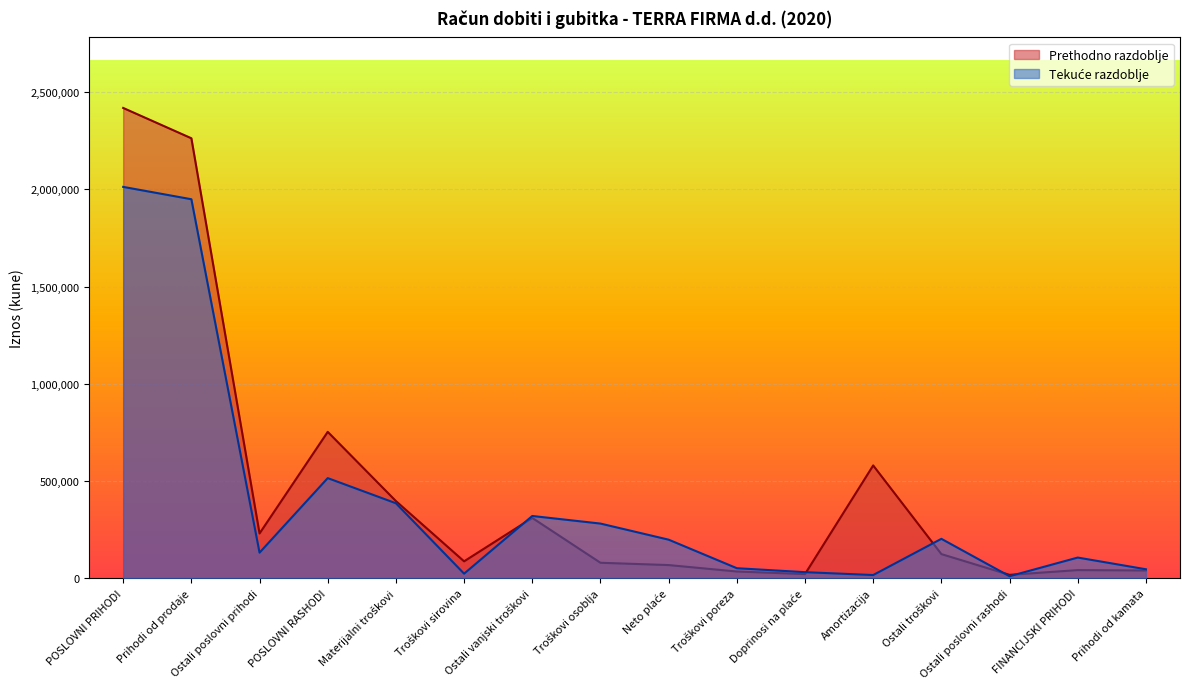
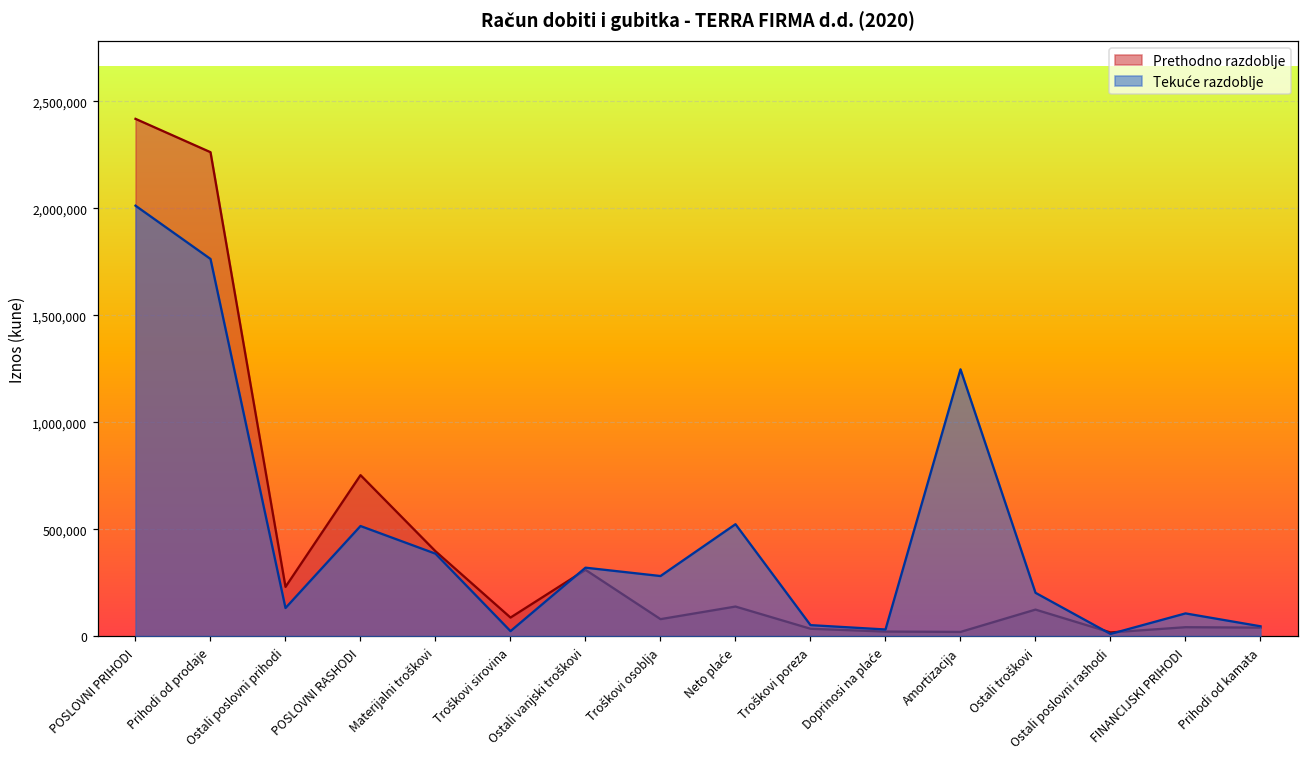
Tekuće razdoblje, Prihodi od prodaje: 1,950,000 -> 1,760,000
Prethodno razdoblje, Neto plaće: 70,000 -> 140,000
Tekuće razdoblje, Neto plaće: 200,000 -> 520,000
Prethodno razdoblje, Amortizacija: 580,000 -> 20,000
Tekuće razdoblje, Amortizacija: 20,000 -> 1,250,000
